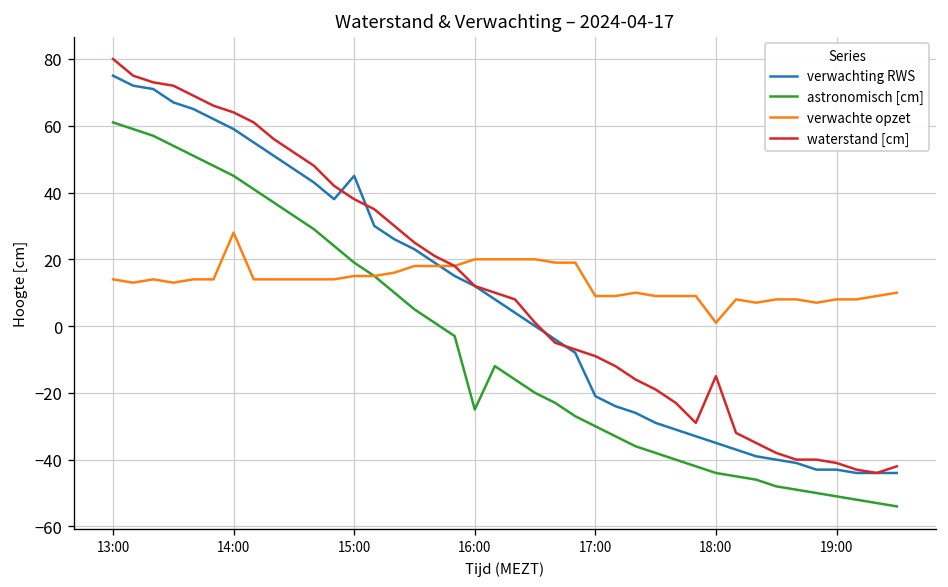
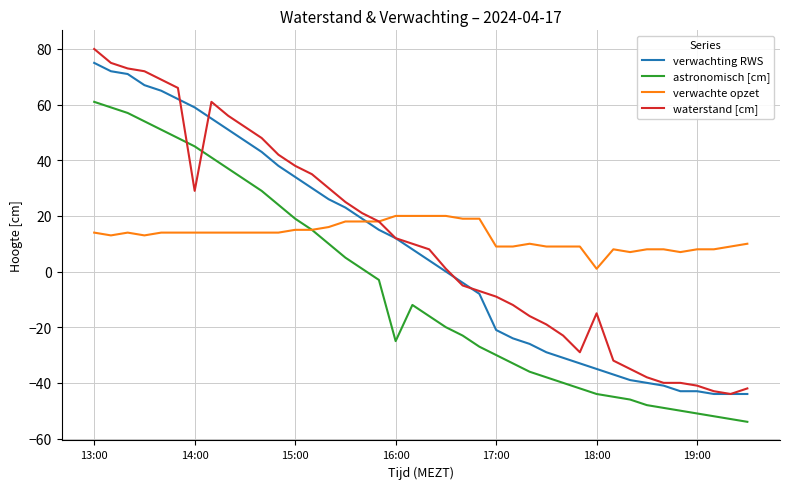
verwachte opzet, 14:00: 28 -> 14
waterstand [cm], 14:00: 64 -> 29
verwachting RWS, 15:00: 45 -> 34
